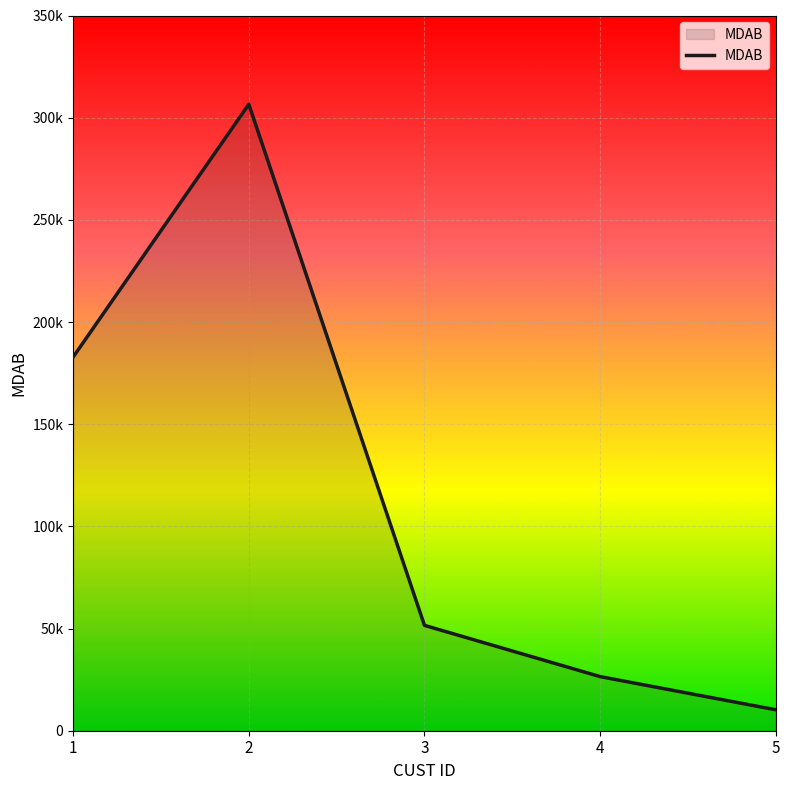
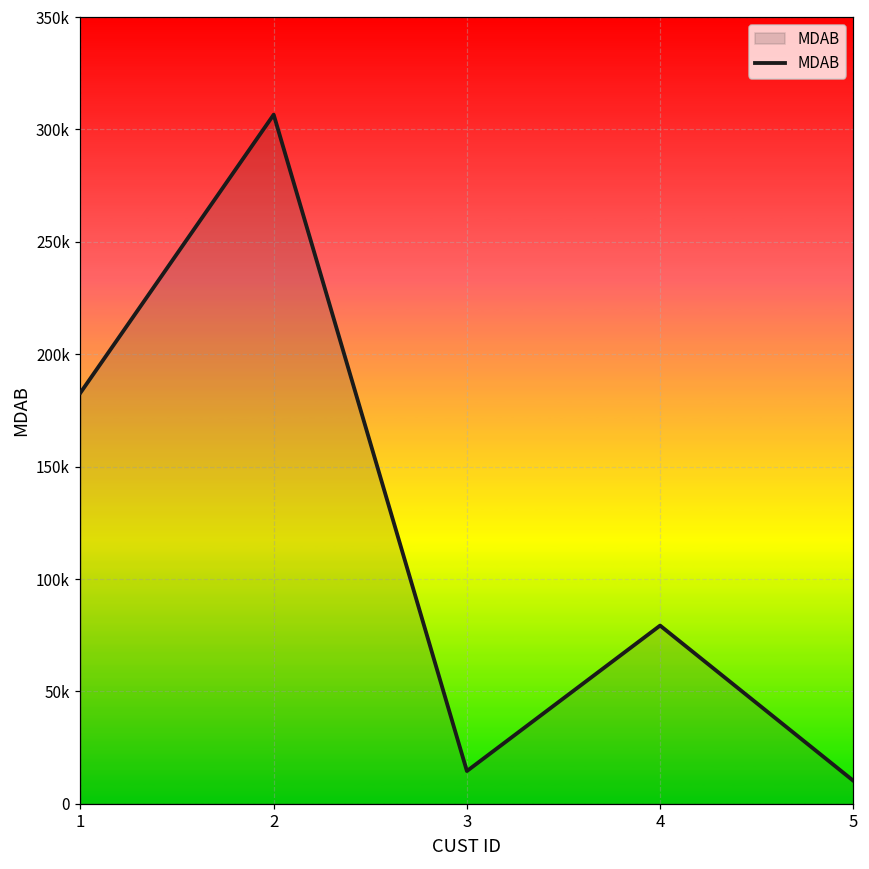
3: 52000 -> 15000
4: 26000 -> 79000
